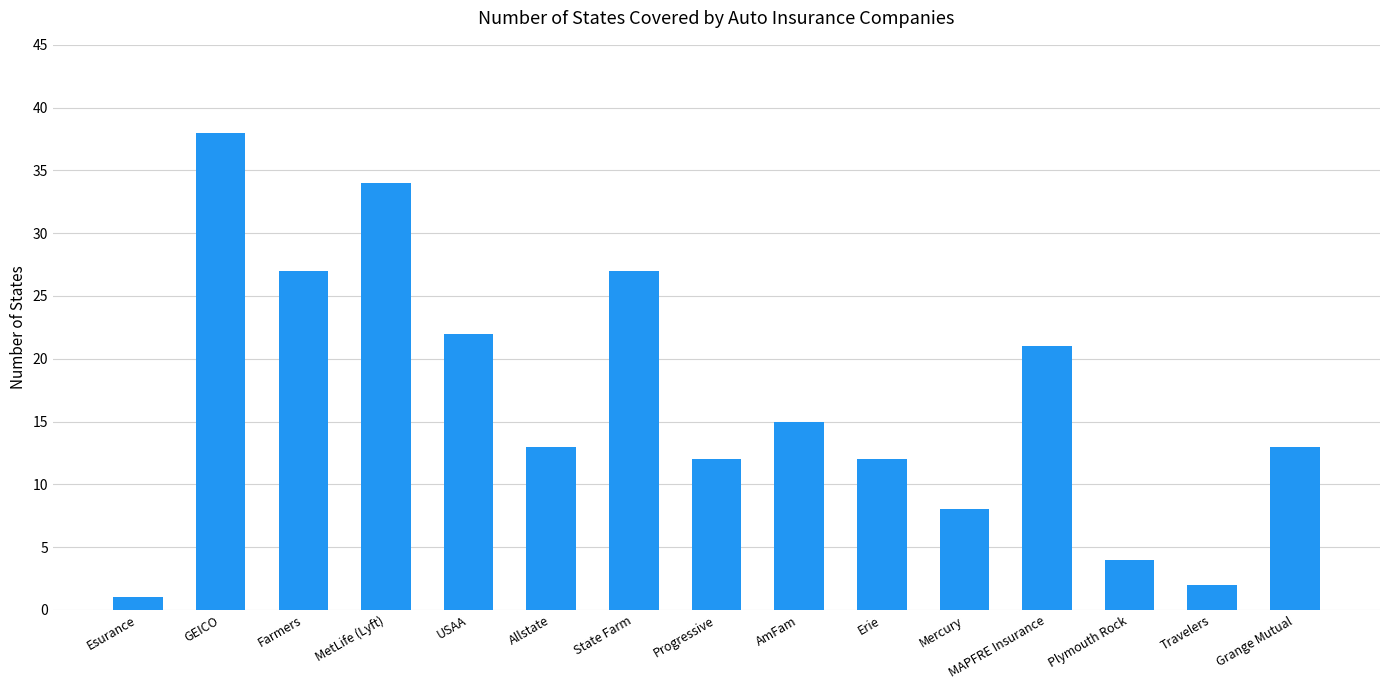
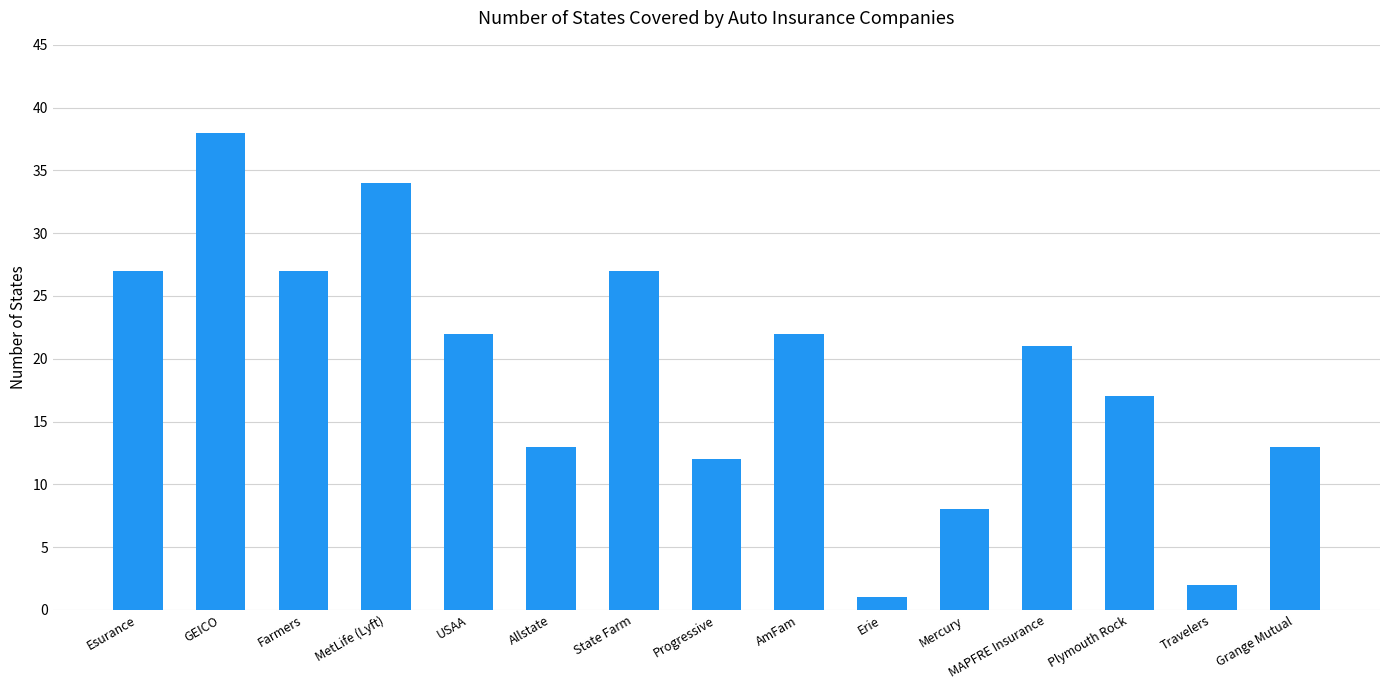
Esurance: 1 -> 27
AmFam: 15 -> 22
Erie: 12 -> 1
Plymouth Rock: 4 -> 17
